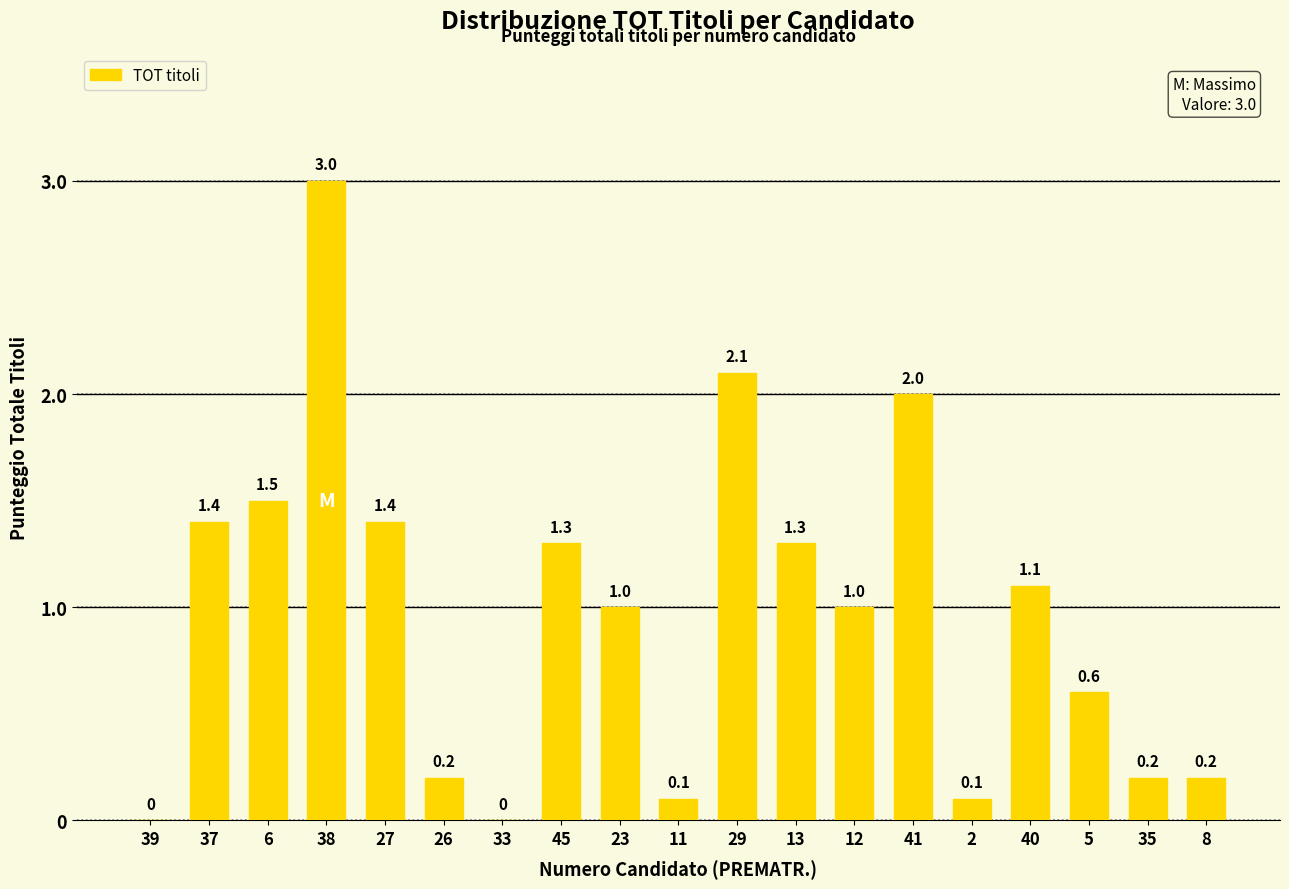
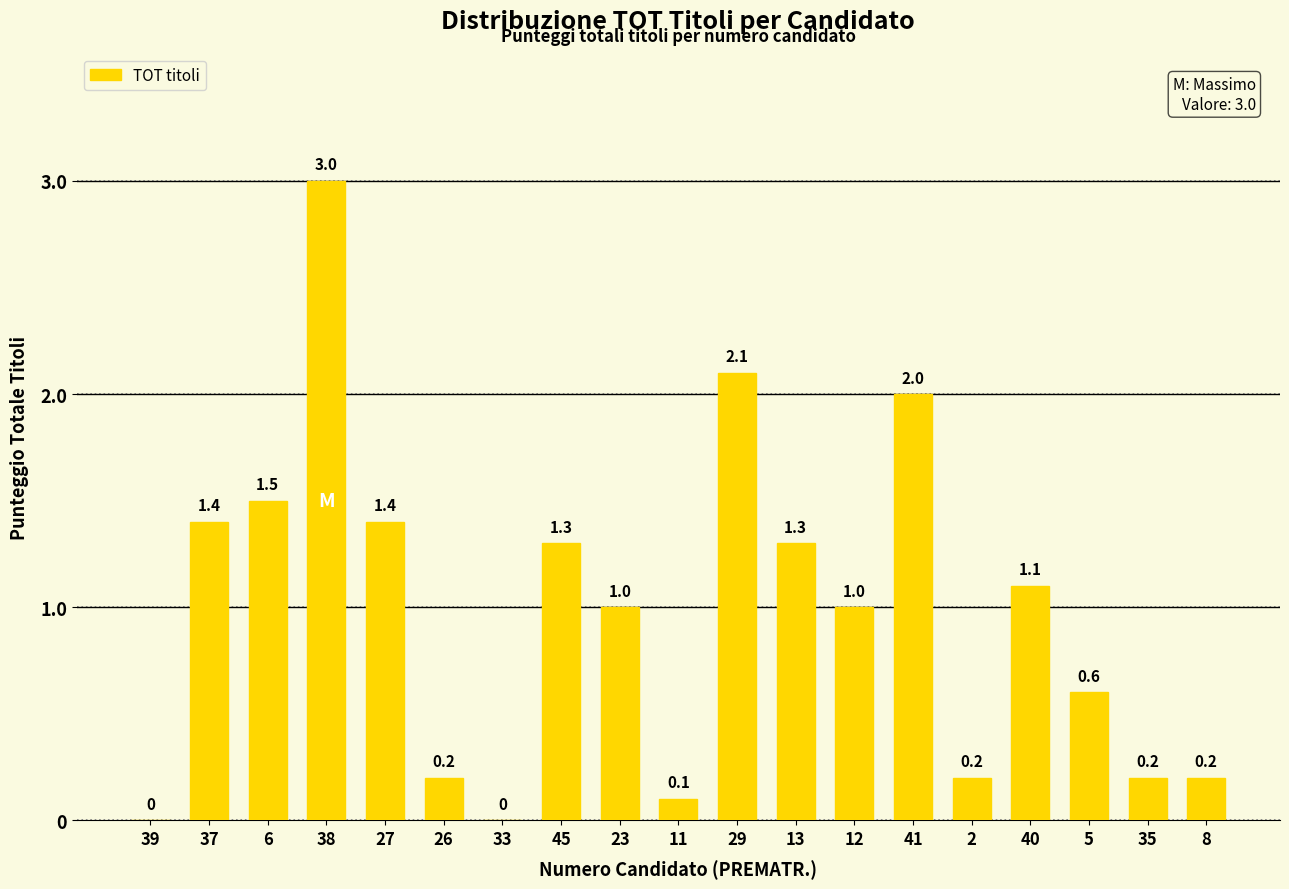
2: 0.1 -> 0.2
